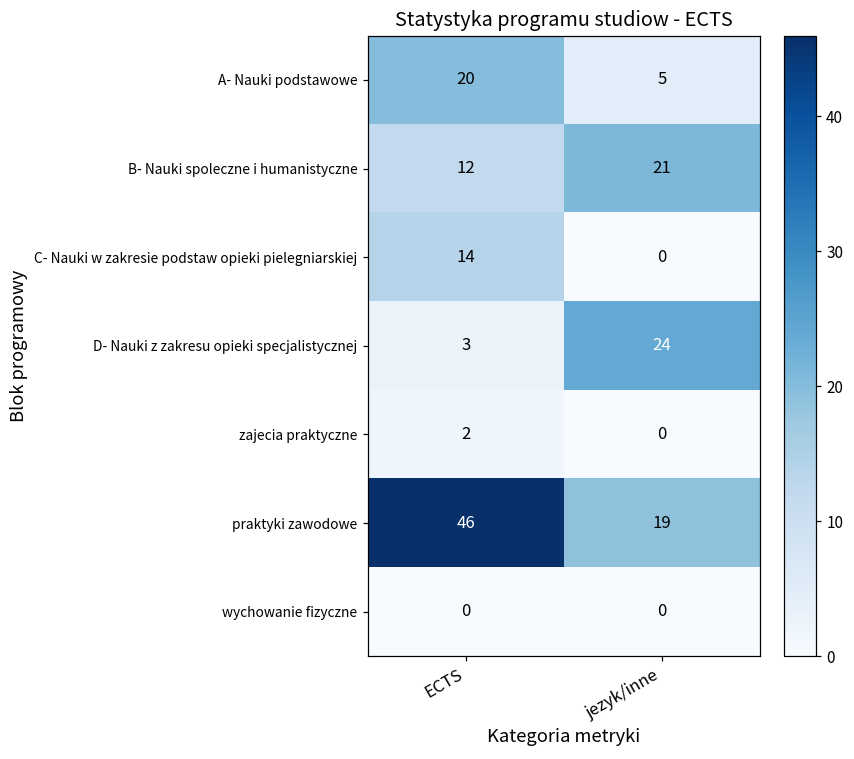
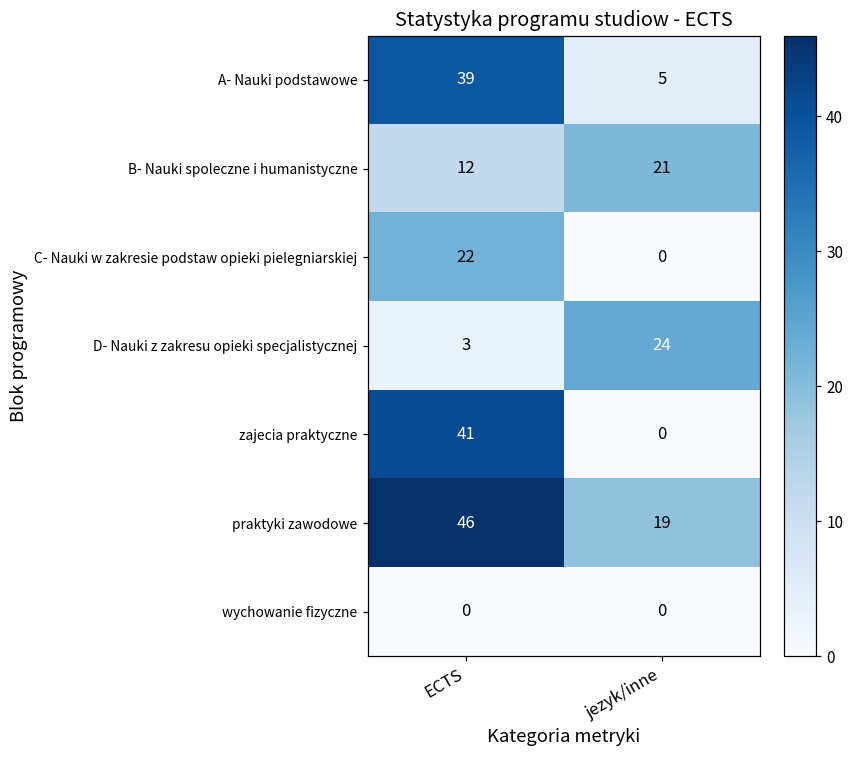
A- Nauki podstawowe, ECTS: 20 -> 39
C- Nauki w zakresie podstaw opieki pielegniarskiej, ECTS: 14 -> 22
zajecia praktyczne, ECTS: 2 -> 41
